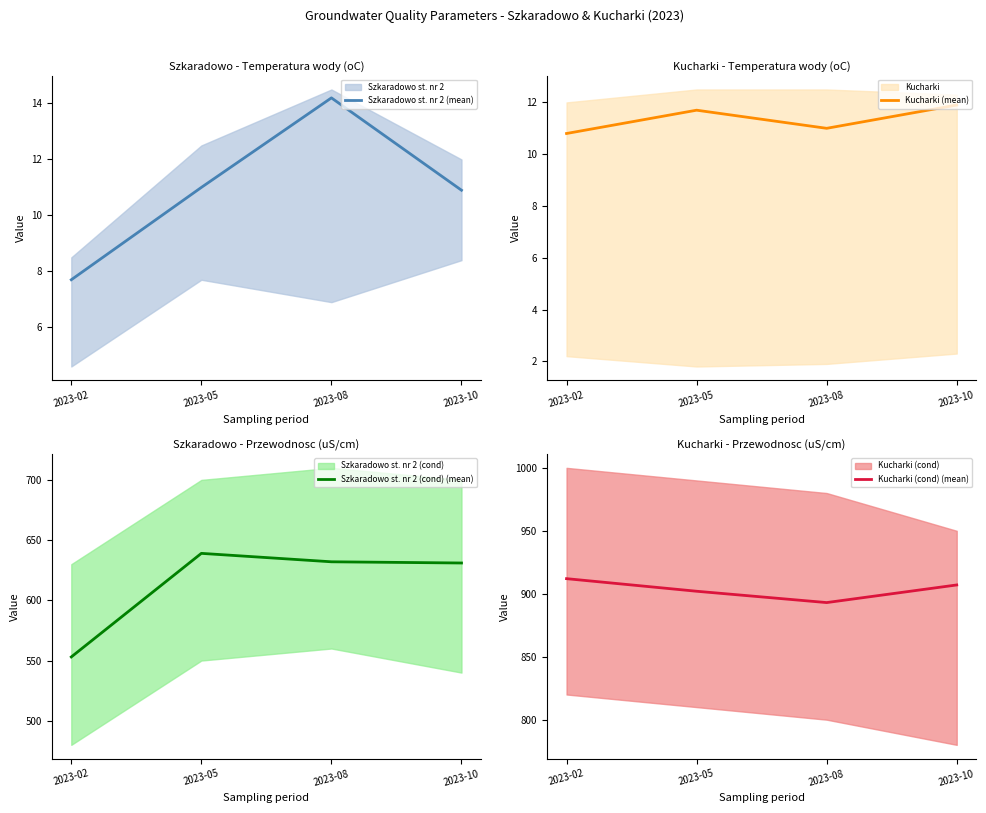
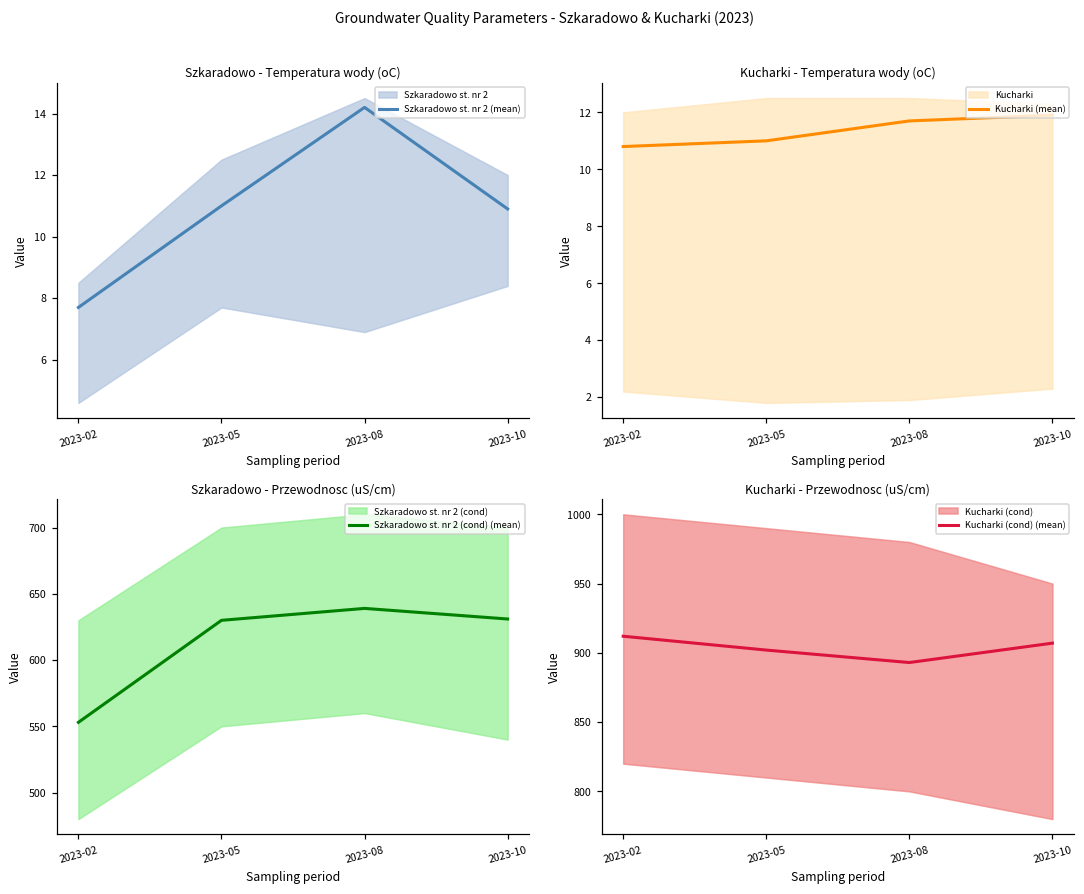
Kucharki - Temperatura wody (oC), Kucharki (mean), 2023-05: 11.7 -> 11.0
Kucharki - Temperatura wody (oC), Kucharki (mean), 2023-08: 11.0 -> 11.7
Szkaradowo - Przewodnosc (uS/cm), Szkaradowo st. nr 2 (cond) (mean), 2023-05: 639 -> 630
Szkaradowo - Przewodnosc (uS/cm), Szkaradowo st. nr 2 (cond) (mean), 2023-08: 632 -> 639
